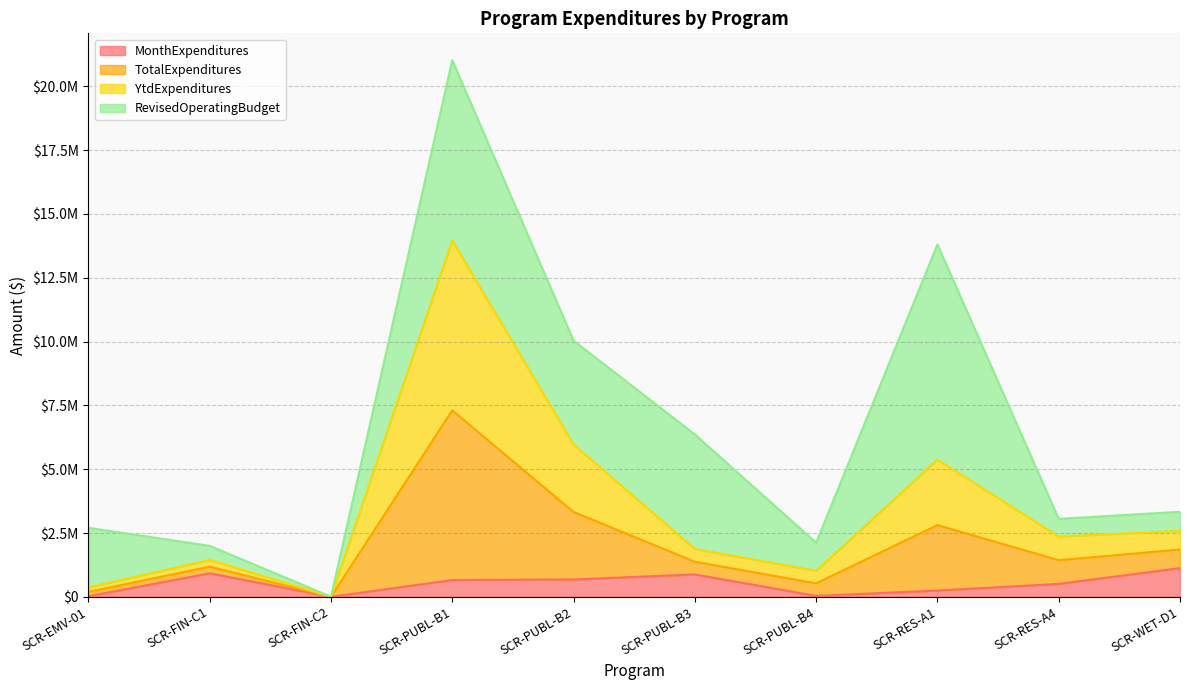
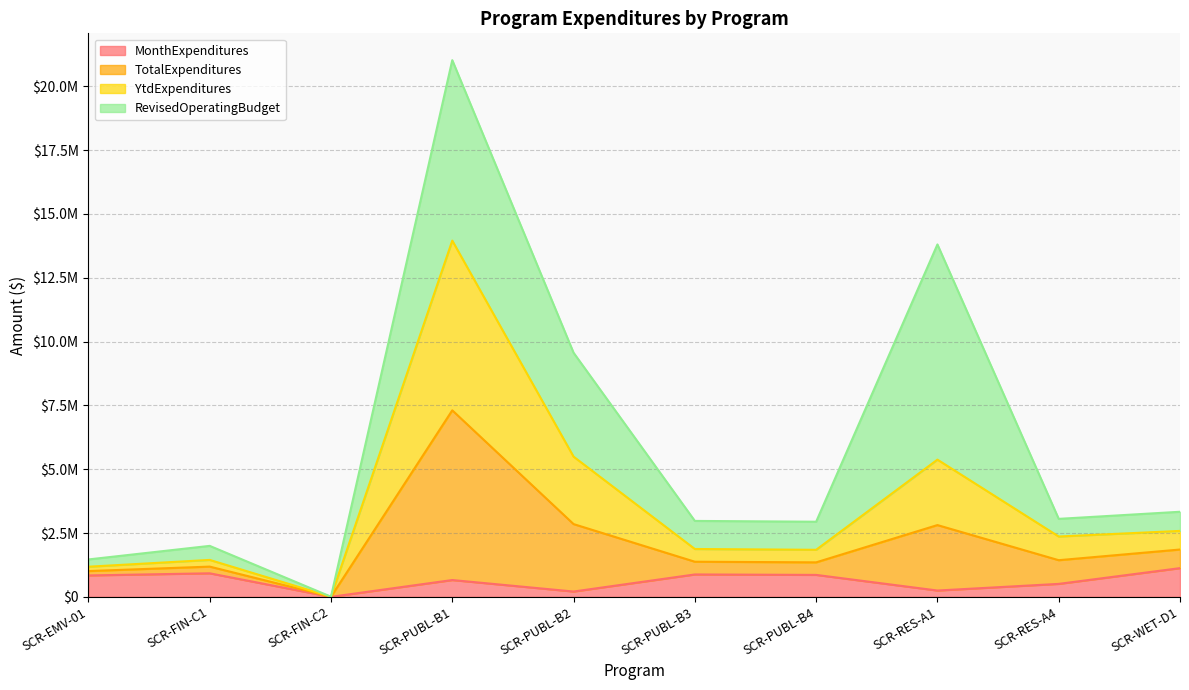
MonthExpenditures, SCR-EMV-01: $0 -> $800000
RevisedOperatingBudget, SCR-EMV-01: $2300000 -> $300000
MonthExpenditures, SCR-PUBL-B2: $700000 -> $200000
RevisedOperatingBudget, SCR-PUBL-B3: $4500000 -> $1100000
MonthExpenditures, SCR-PUBL-B4: $0 -> $900000
